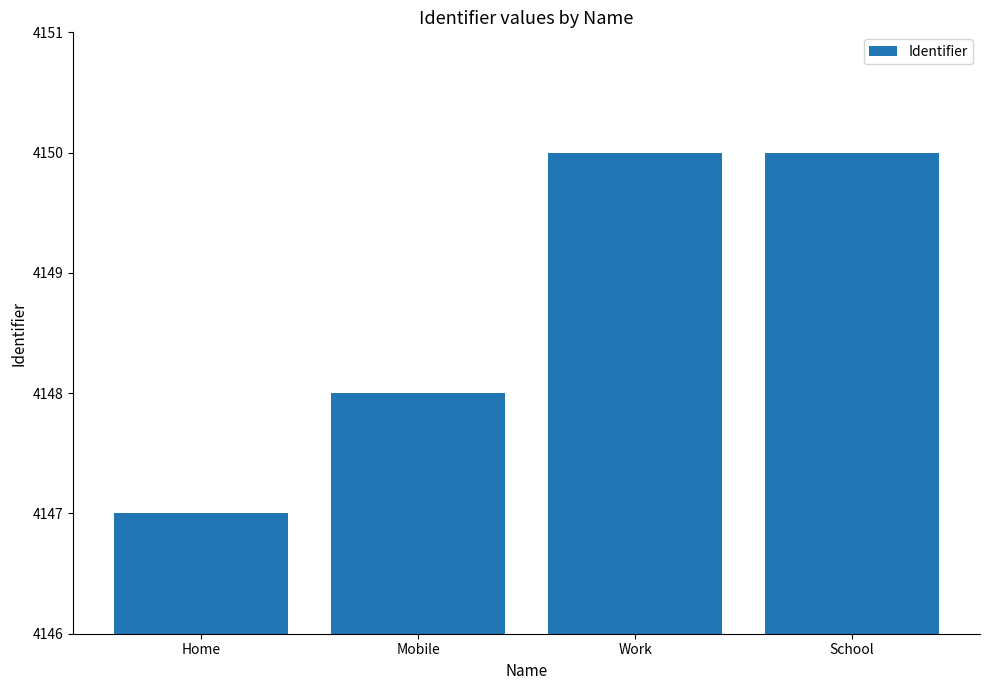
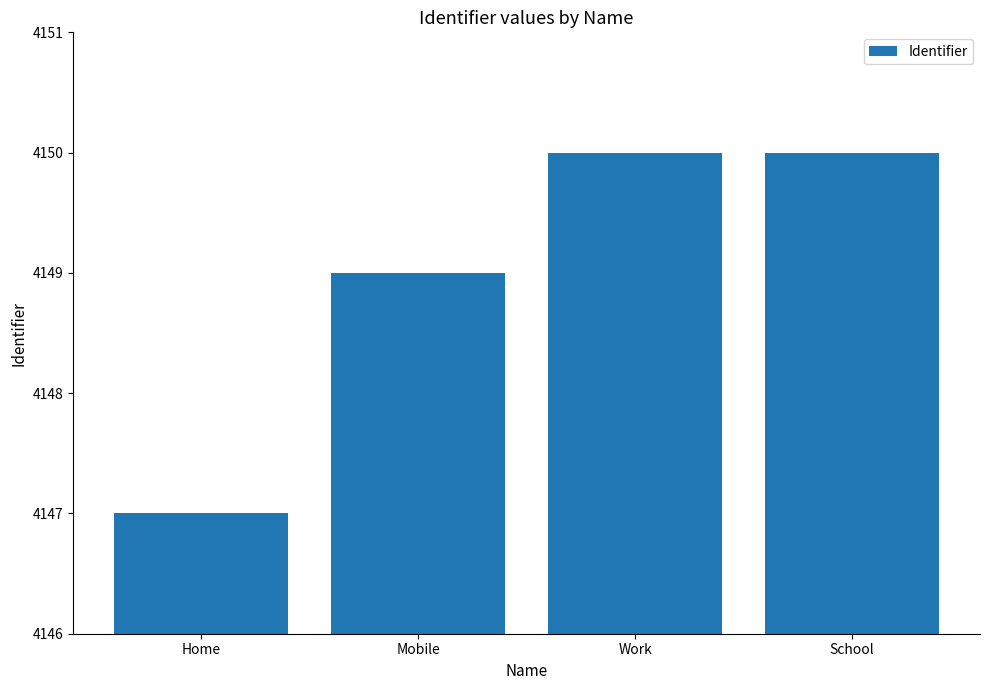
Mobile: 4148 -> 4149
